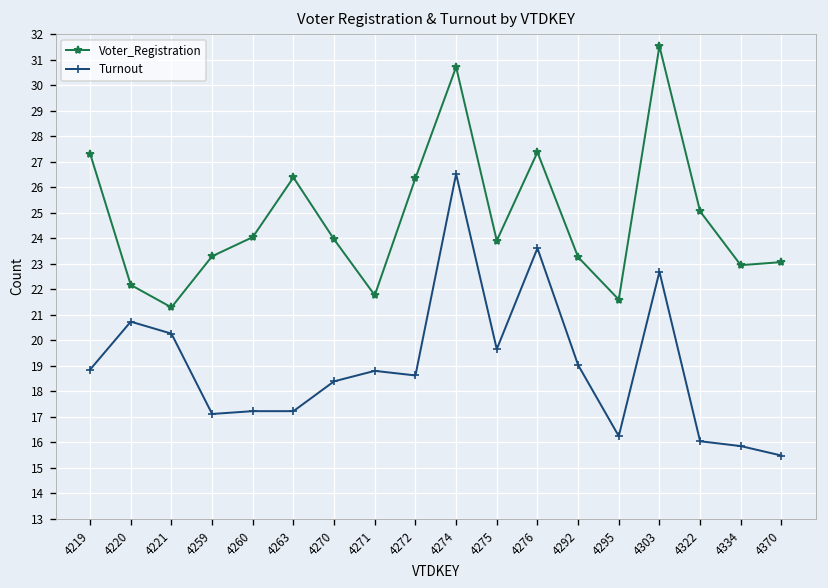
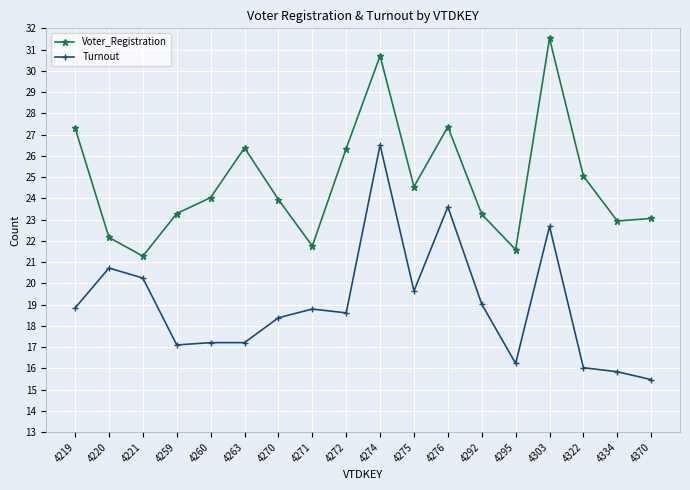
Voter_Registration, 4275: 23.9 -> 24.6
